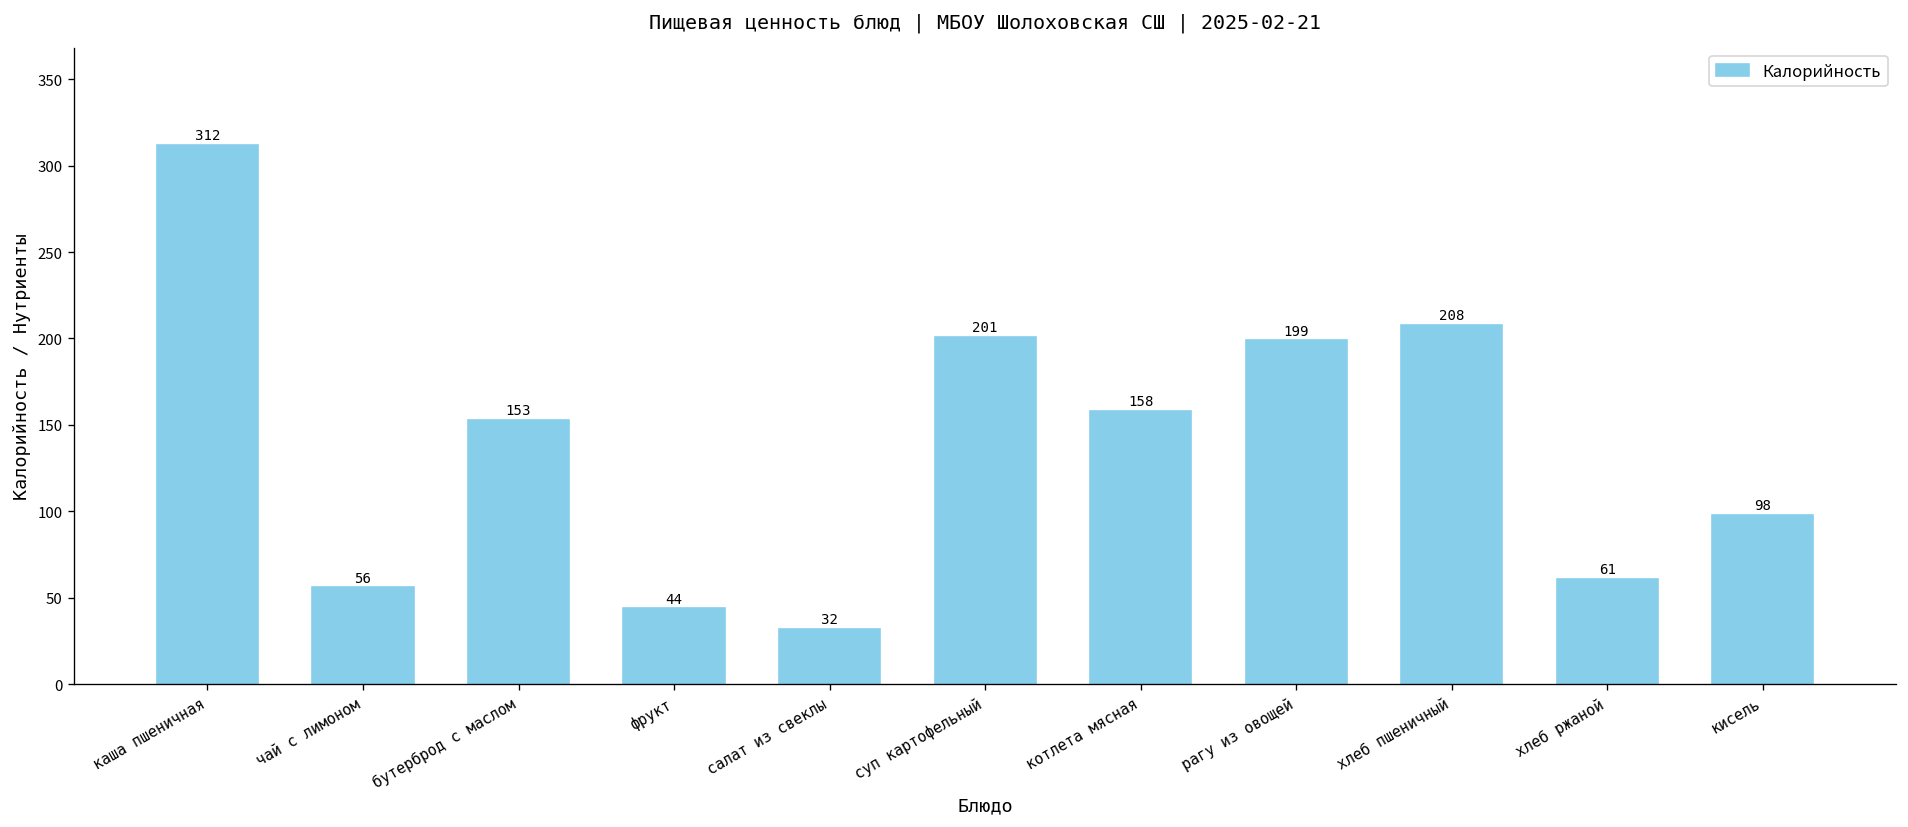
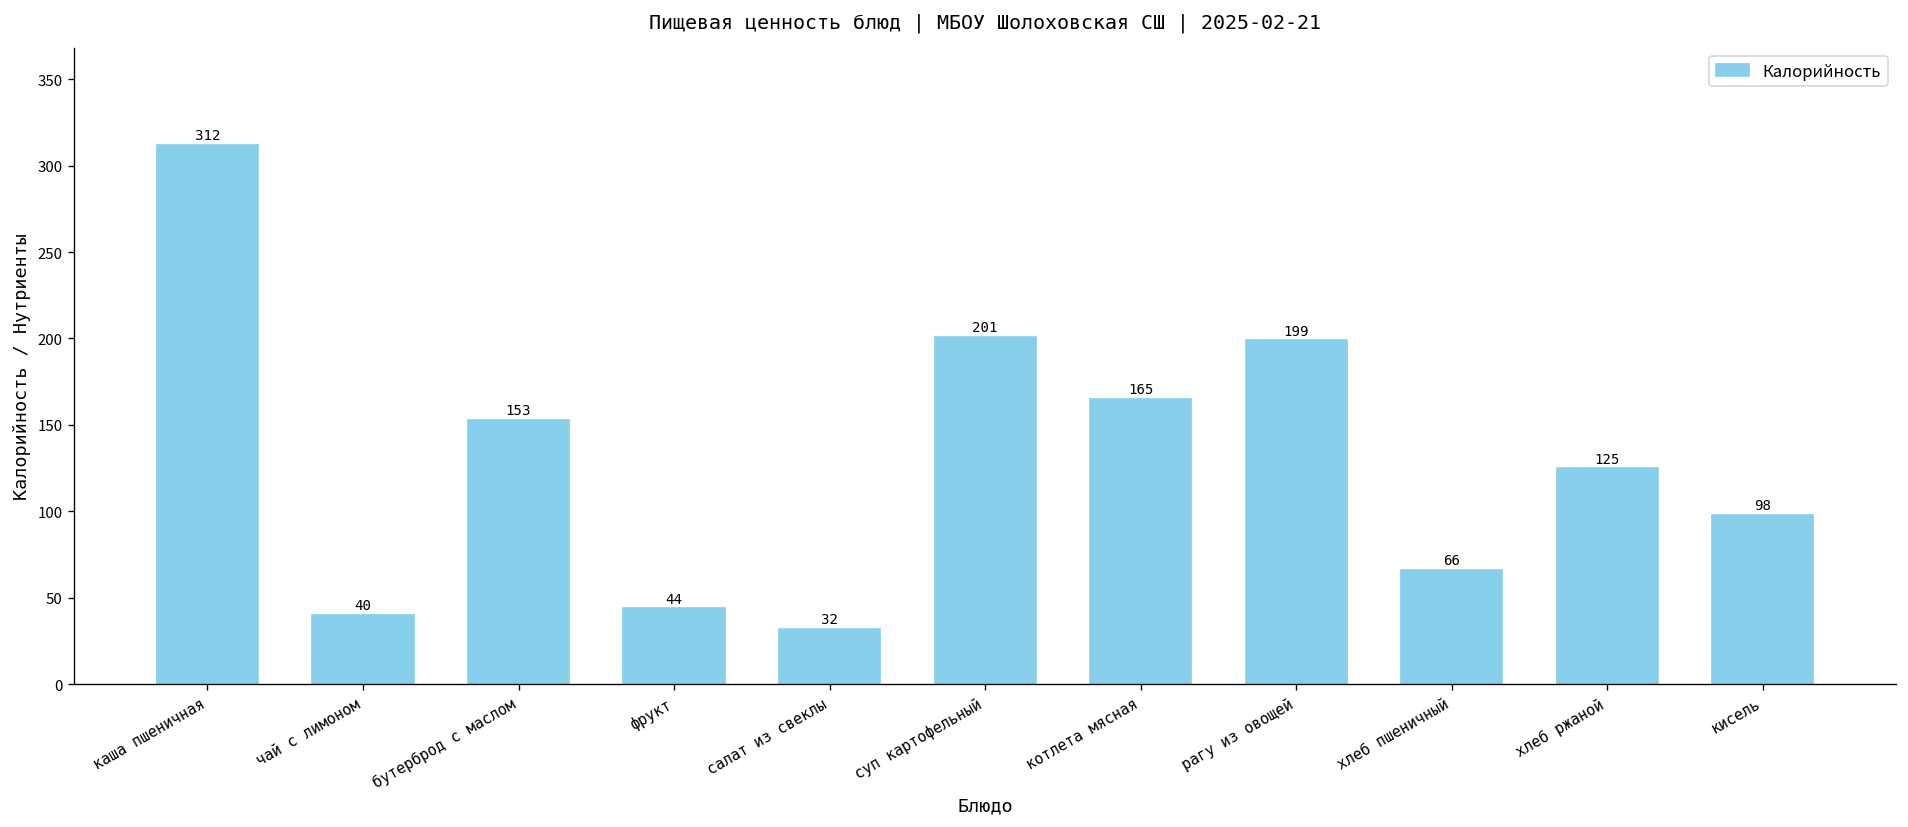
чай с лимоном: 56 -> 40
котлета мясная: 158 -> 165
хлеб пшеничный: 208 -> 66
хлеб ржаной: 61 -> 125
